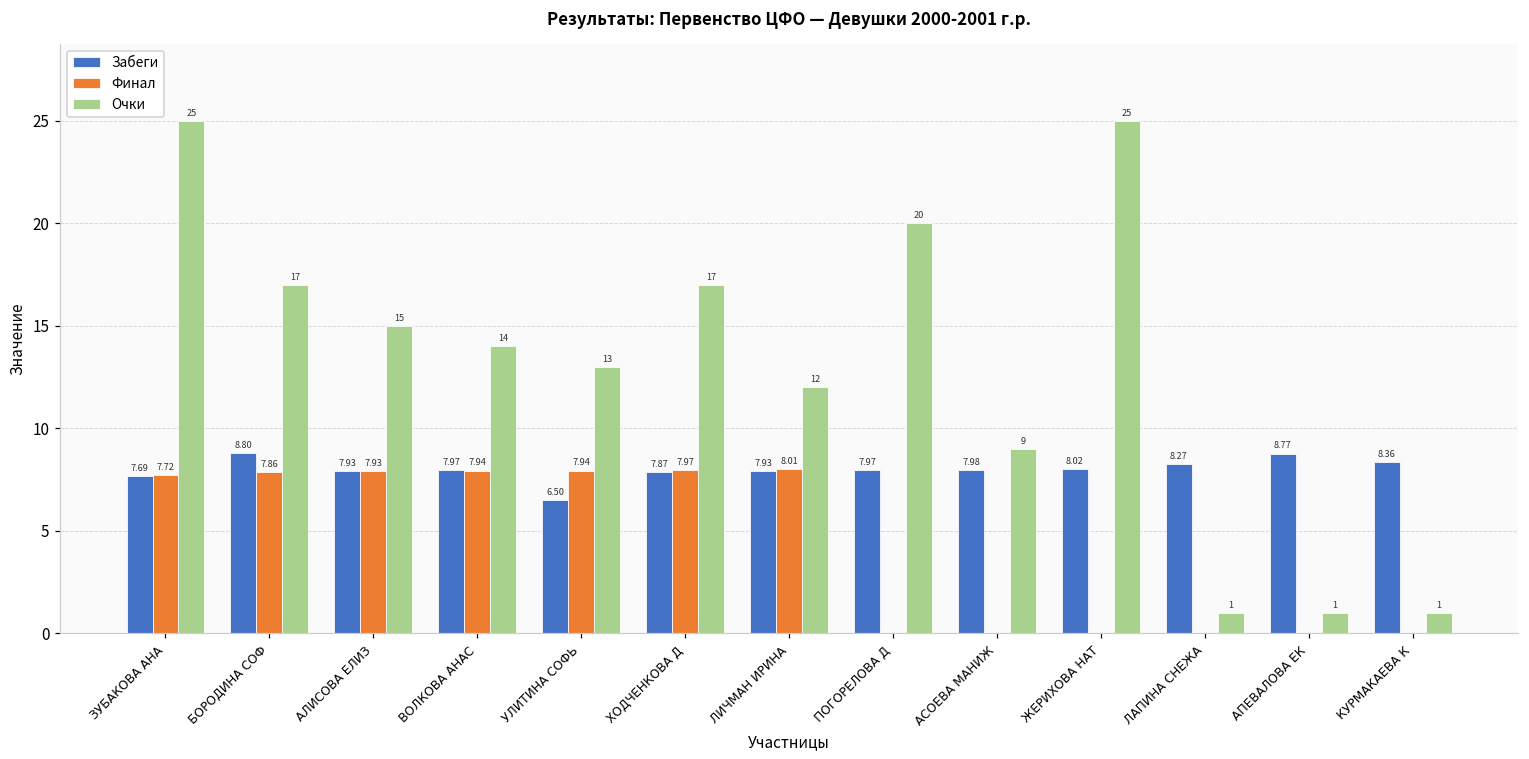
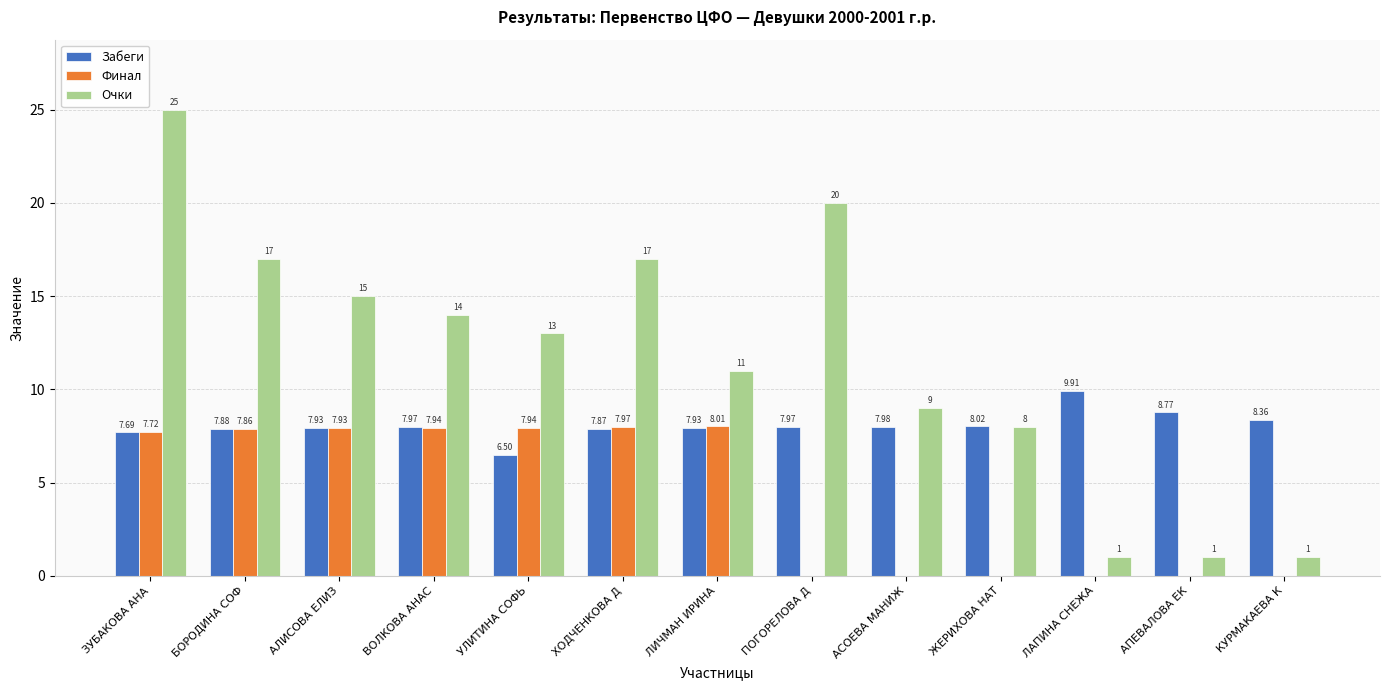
Забеги, БОРОДИНА СОФ: 8.80 -> 7.88
Очки, ЛИЧМАН ИРИНА: 12 -> 11
Очки, ЖЕРИХОВА НАТ: 25 -> 8
Забеги, ЛАПИНА СНЕЖА: 8.27 -> 9.91
